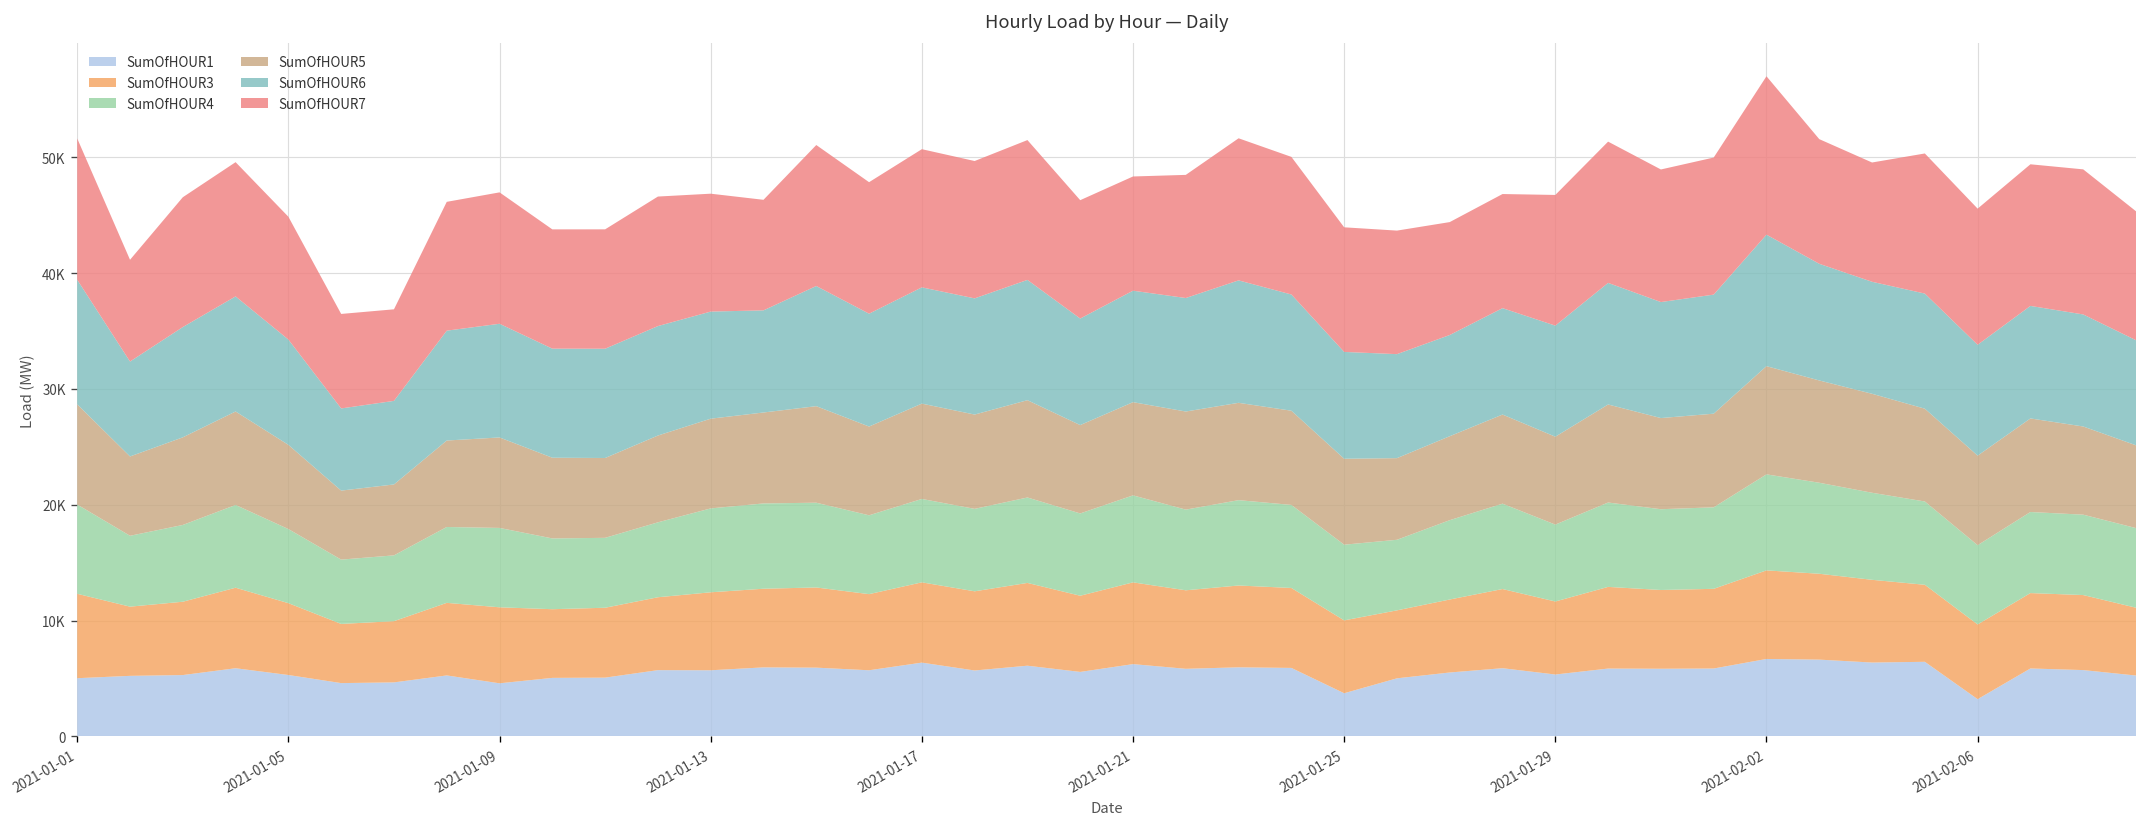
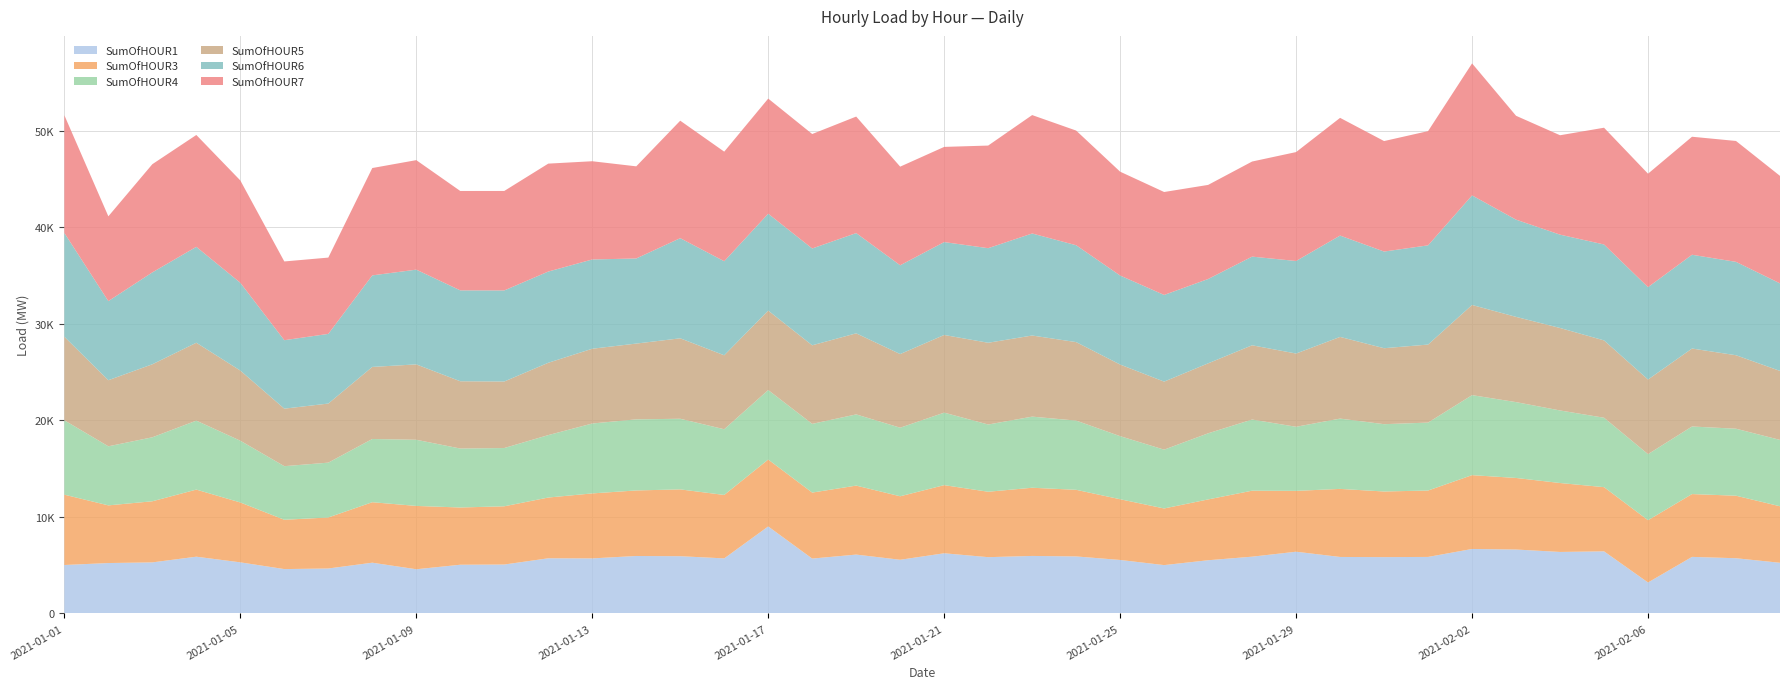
SumOfHOUR1, 2021-01-17: 6000 -> 9000
SumOfHOUR1, 2021-01-25: 4000 -> 6000
SumOfHOUR1, 2021-01-29: 5000 -> 6000
